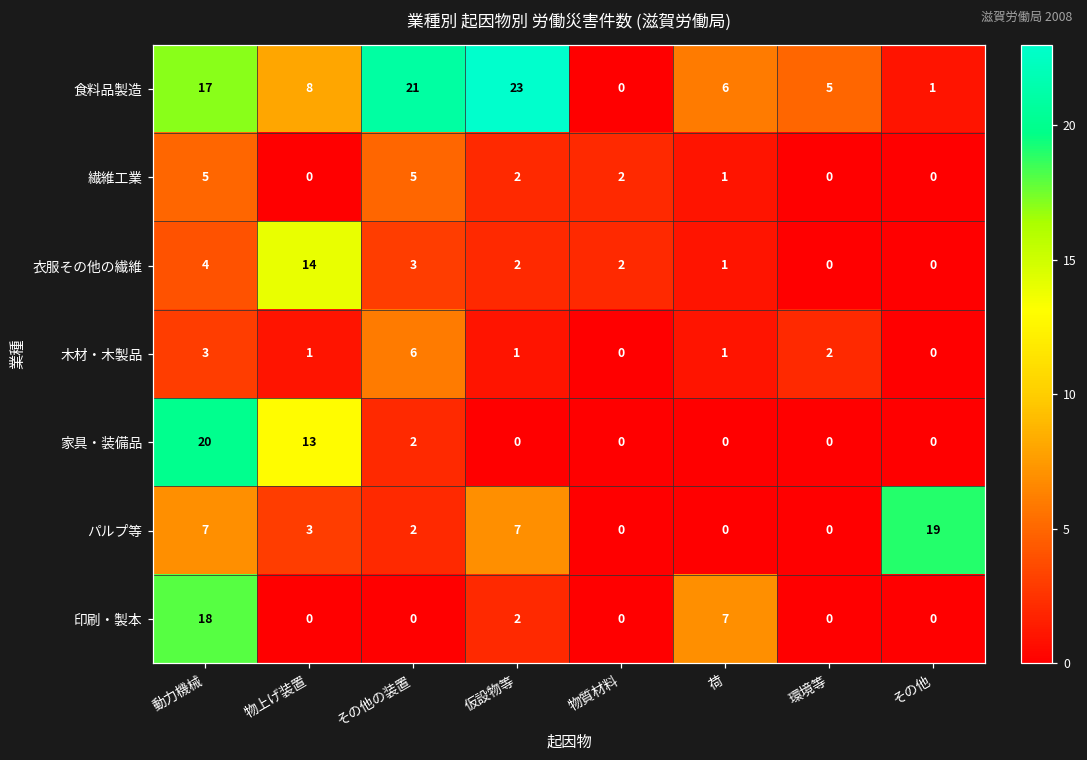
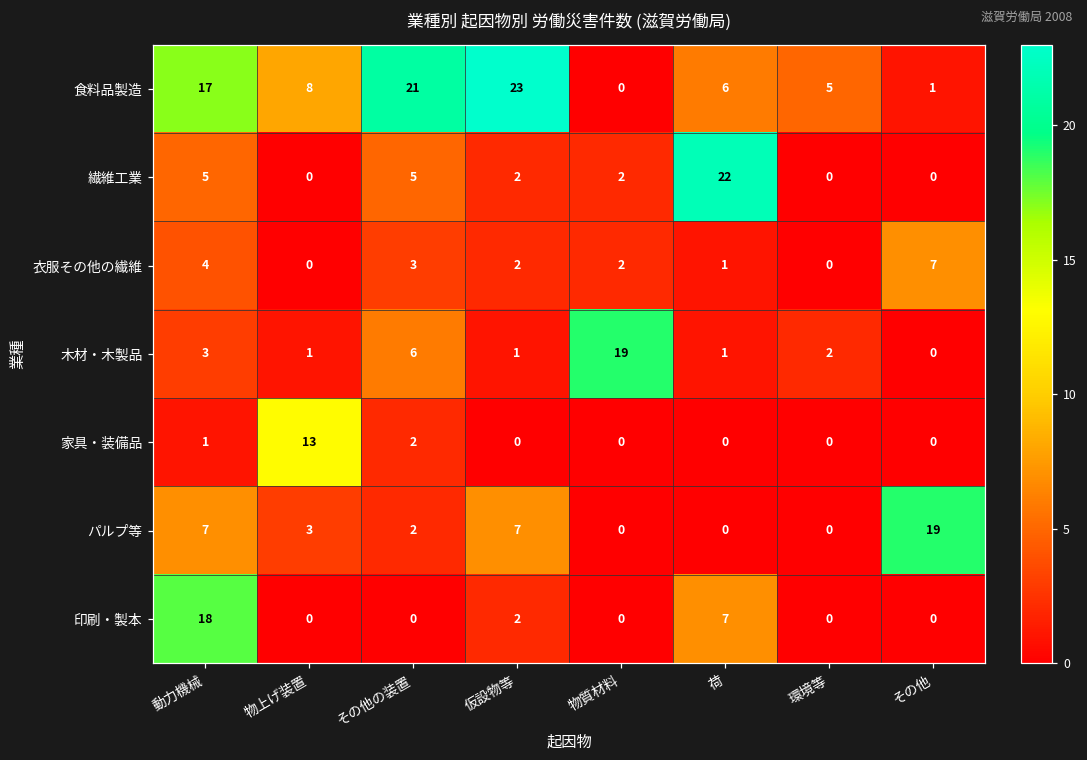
繊維工業, 荷: 1 -> 22
衣服その他の繊維, 物上げ装置: 14 -> 0
衣服その他の繊維, その他: 0 -> 7
木材・木製品, 物質材料: 0 -> 19
家具・装備品, 動力機械: 20 -> 1
